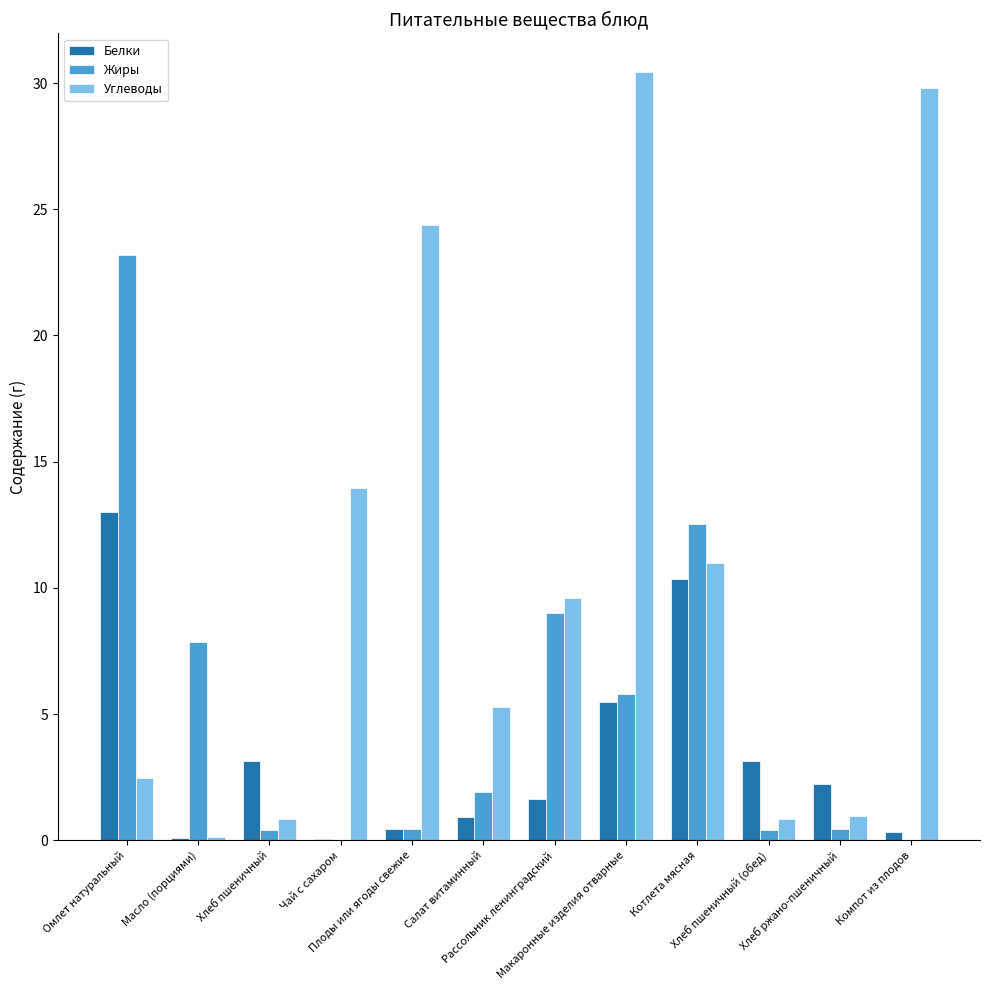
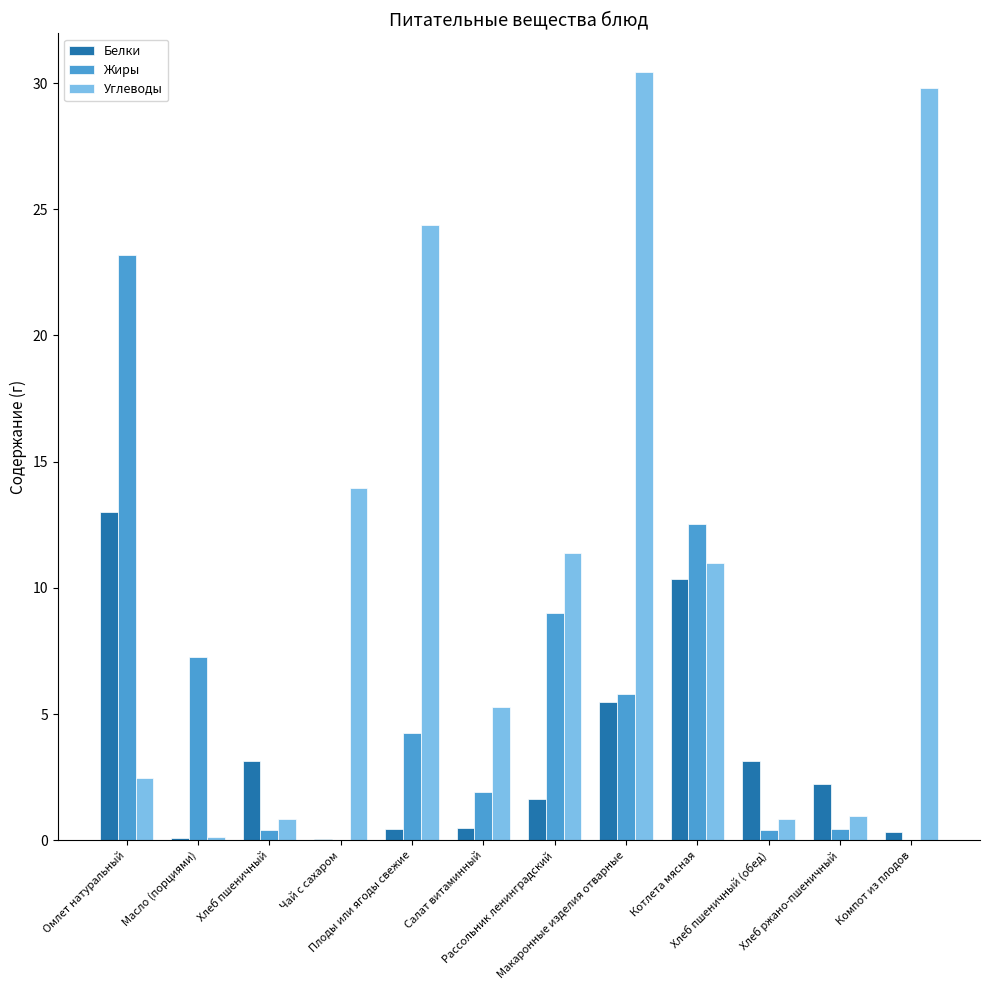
Жиры, Масло (порциями): 7.9 -> 7.3
Жиры, Плоды или ягоды свежие: 0.4 -> 4.3
Белки, Салат витаминный: 0.9 -> 0.5
Углеводы, Рассольник ленинградский: 9.6 -> 11.4
